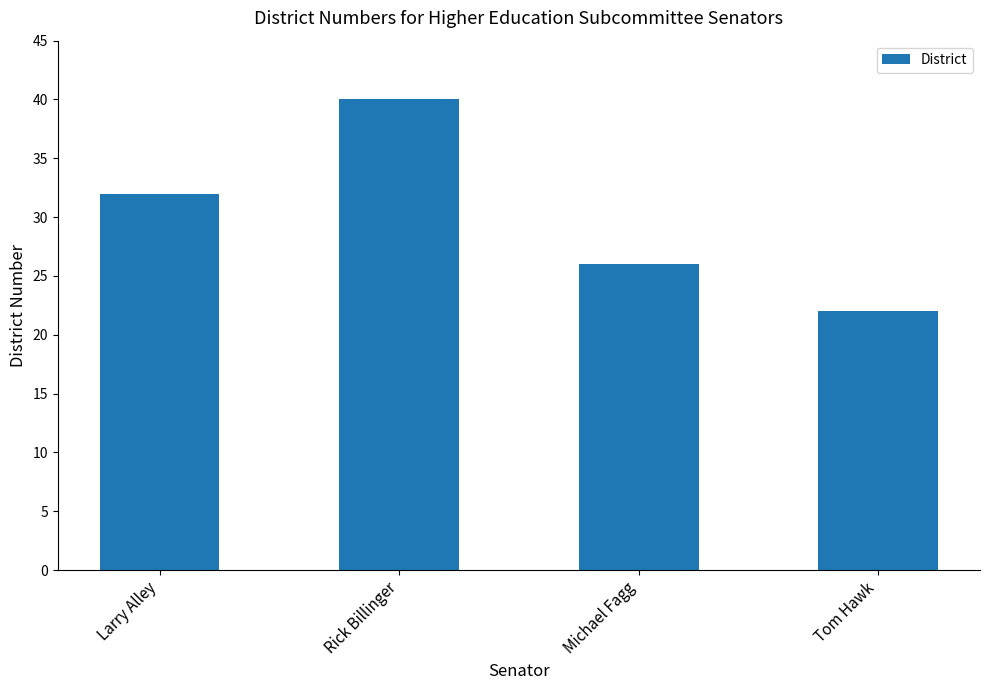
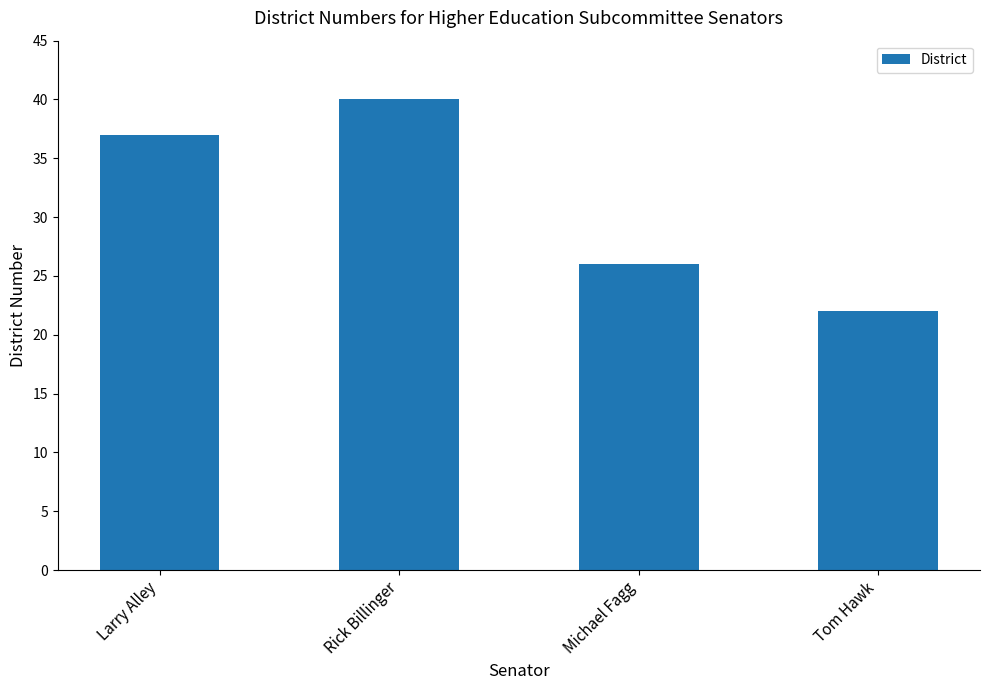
Larry Alley: 32 -> 37
